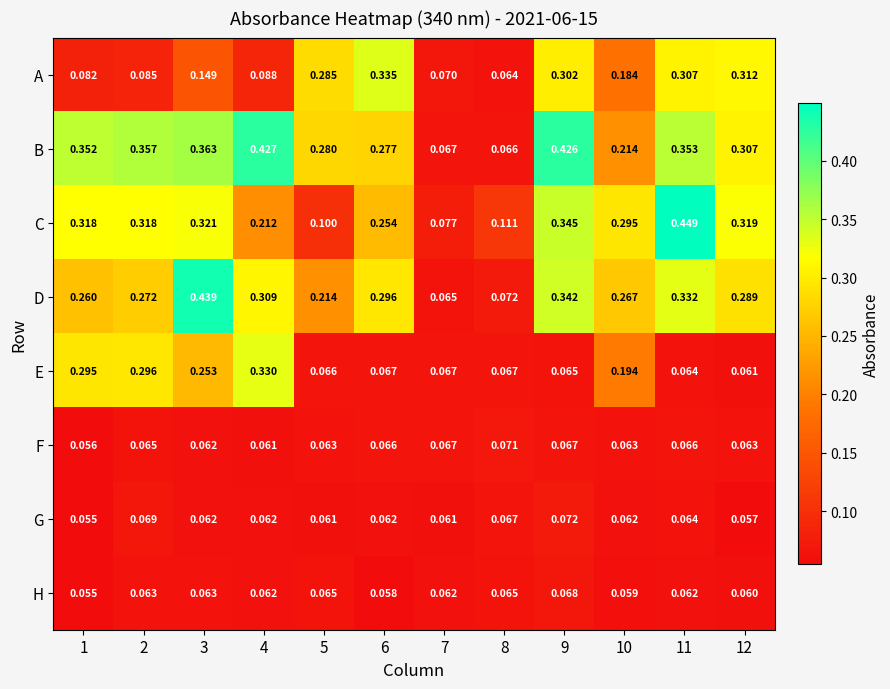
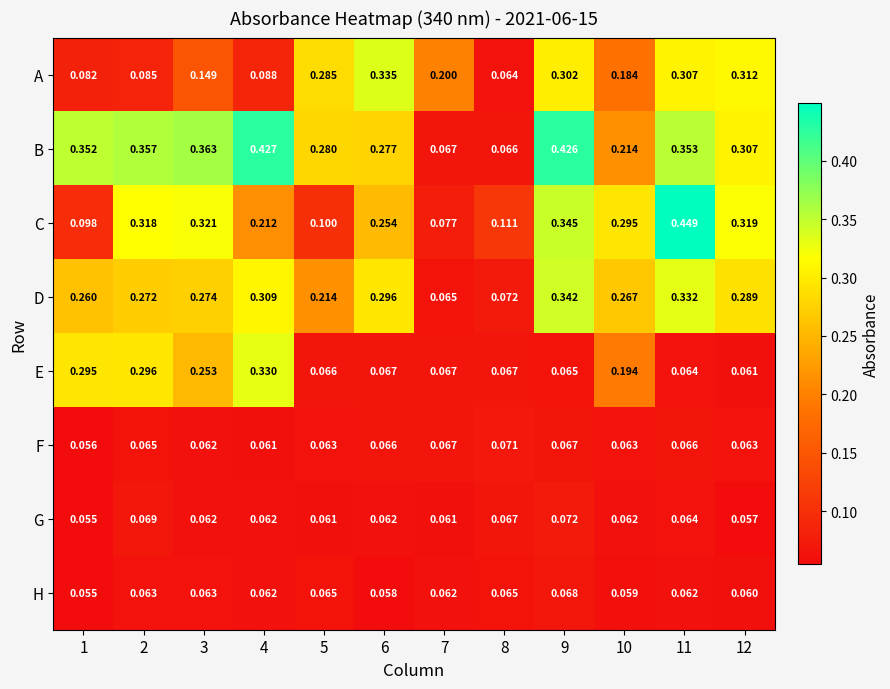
A, 7: 0.070 -> 0.200
C, 1: 0.318 -> 0.098
D, 3: 0.439 -> 0.274
